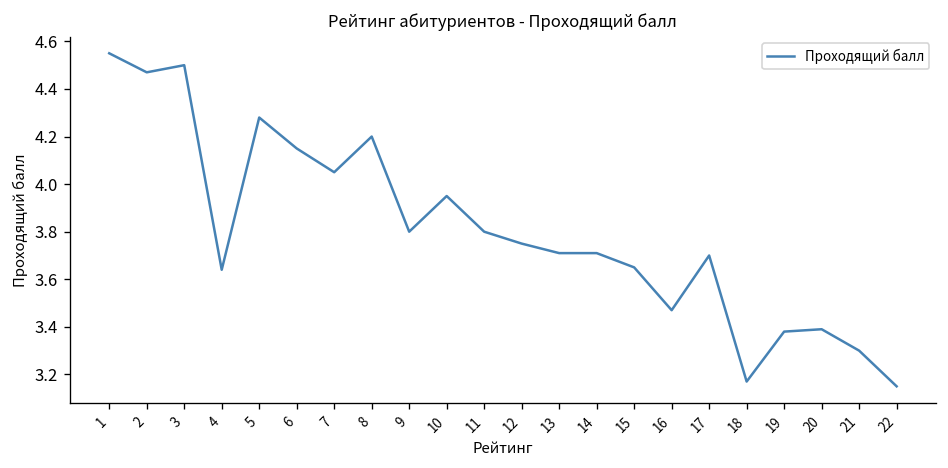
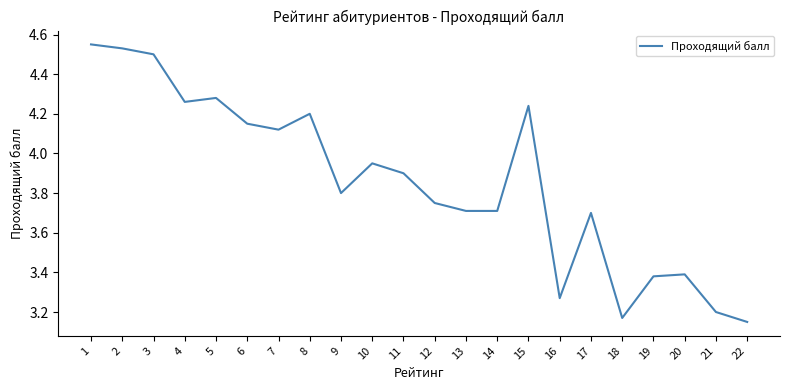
2: 4.47 -> 4.53
4: 3.64 -> 4.26
7: 4.05 -> 4.12
11: 3.8 -> 3.9
15: 3.65 -> 4.24
16: 3.47 -> 3.27
21: 3.3 -> 3.2
